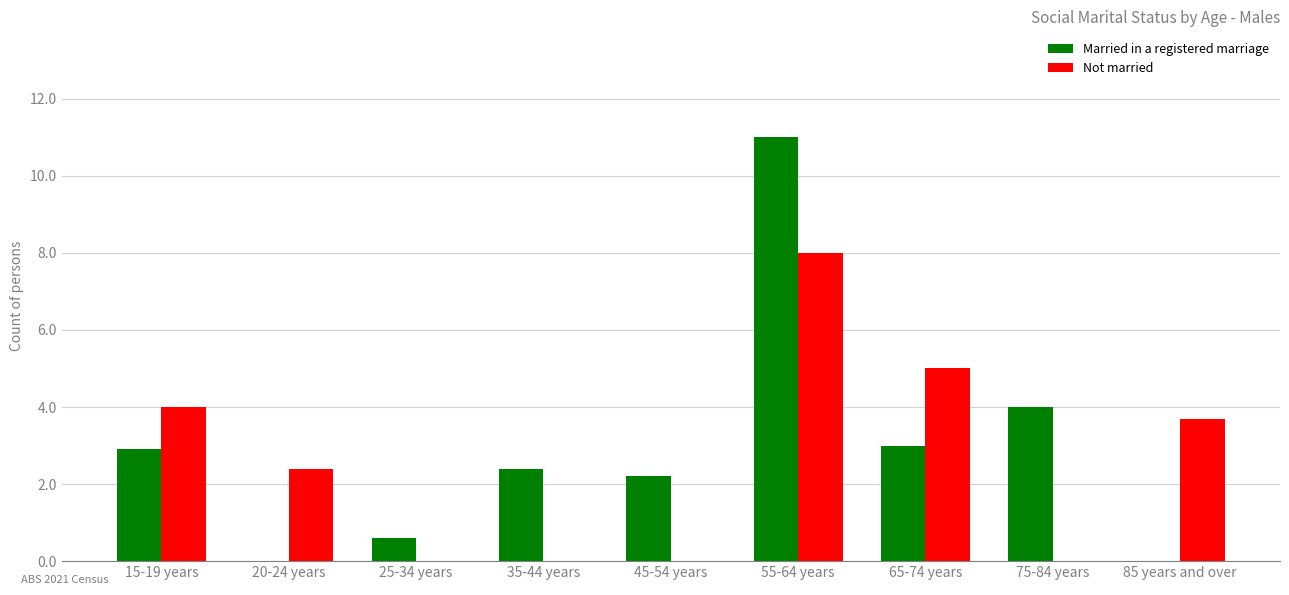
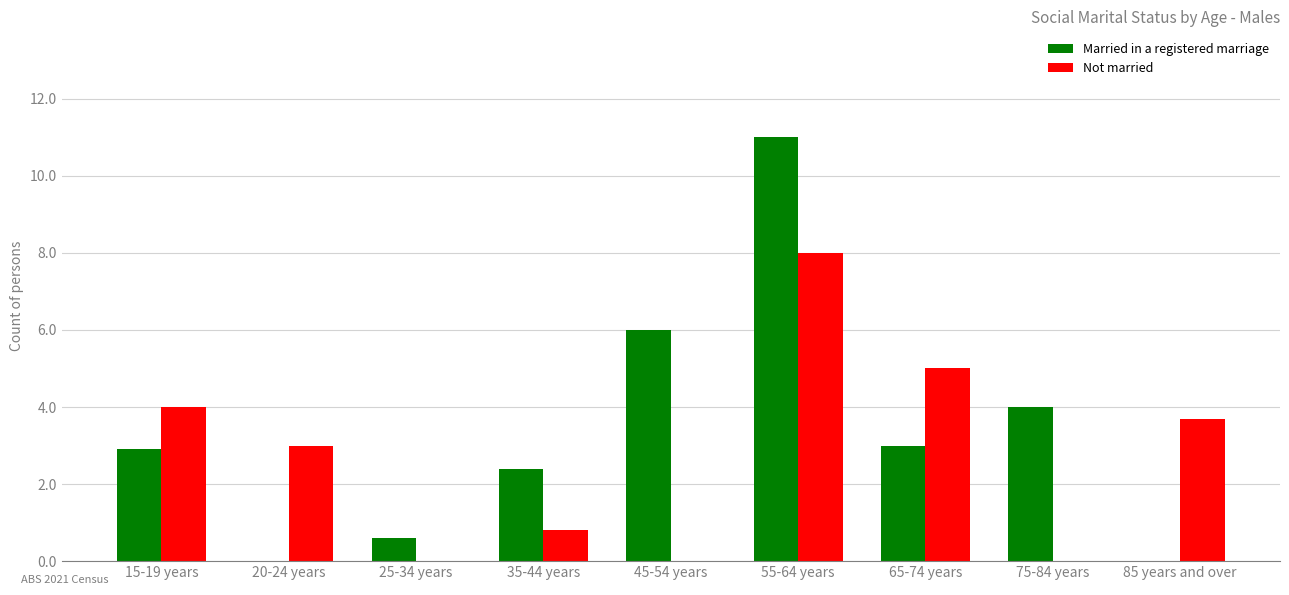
Not married, 20-24 years: 2.4 -> 3.0
Not married, 35-44 years: 0.0 -> 0.8
Married in a registered marriage, 45-54 years: 2.2 -> 6.0
